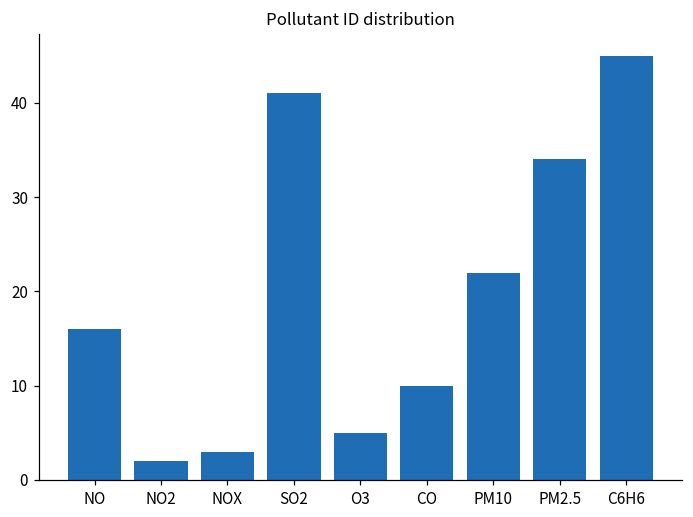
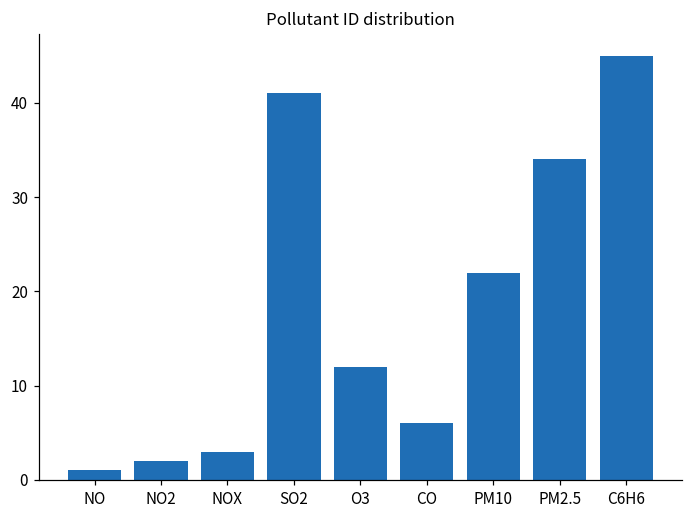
NO: 16 -> 1
O3: 5 -> 12
CO: 10 -> 6
